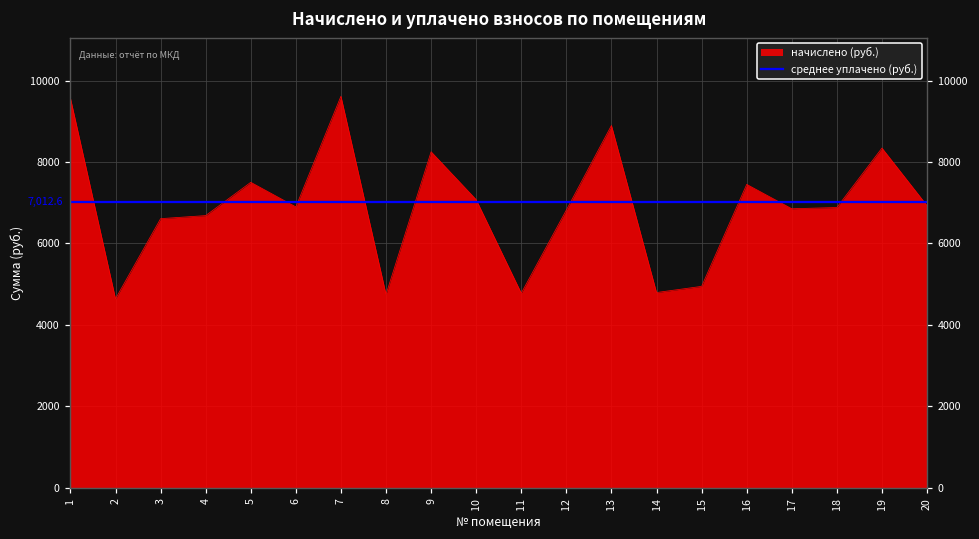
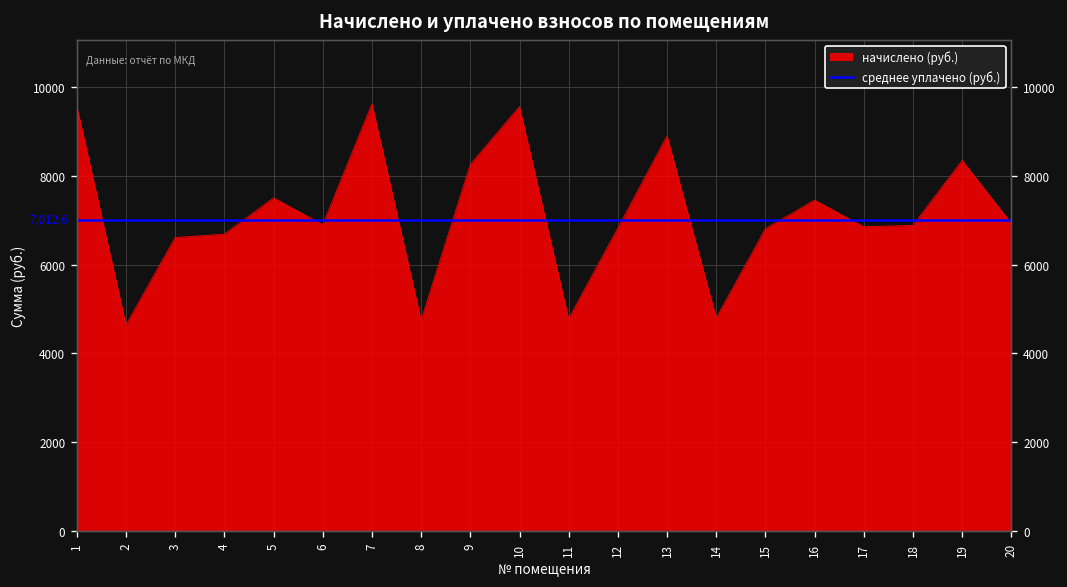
10: 7100 -> 9600
15: 4900 -> 6800
